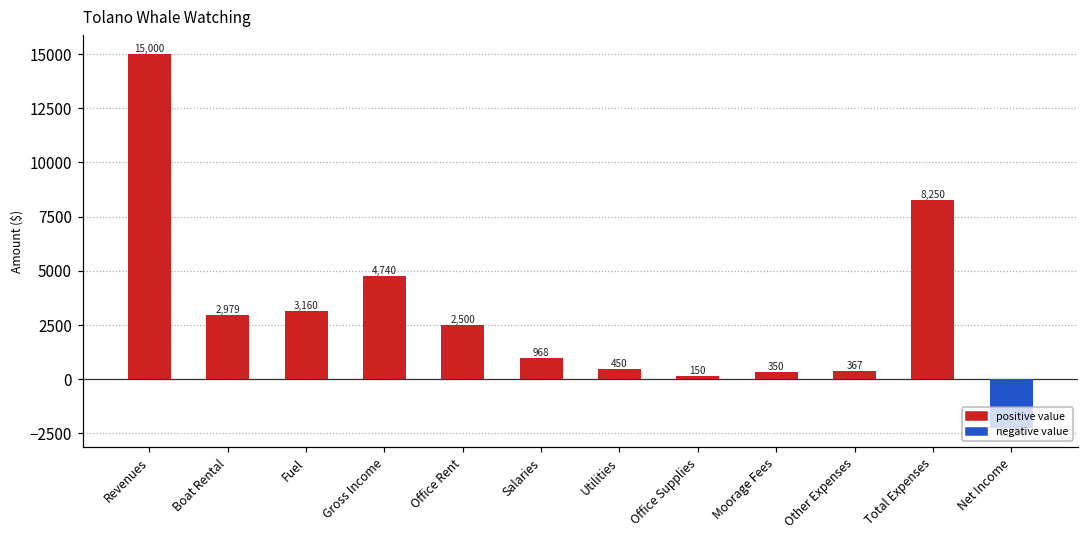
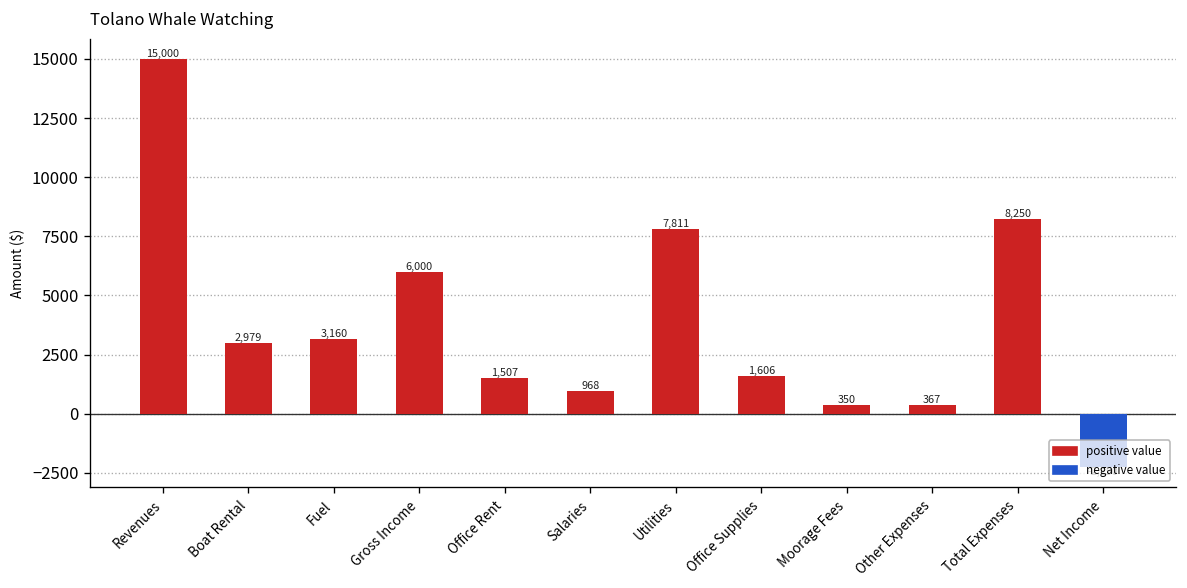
Gross Income: 4,740 -> 6,000
Office Rent: 2,500 -> 1,507
Utilities: 450 -> 7,811
Office Supplies: 150 -> 1,606
